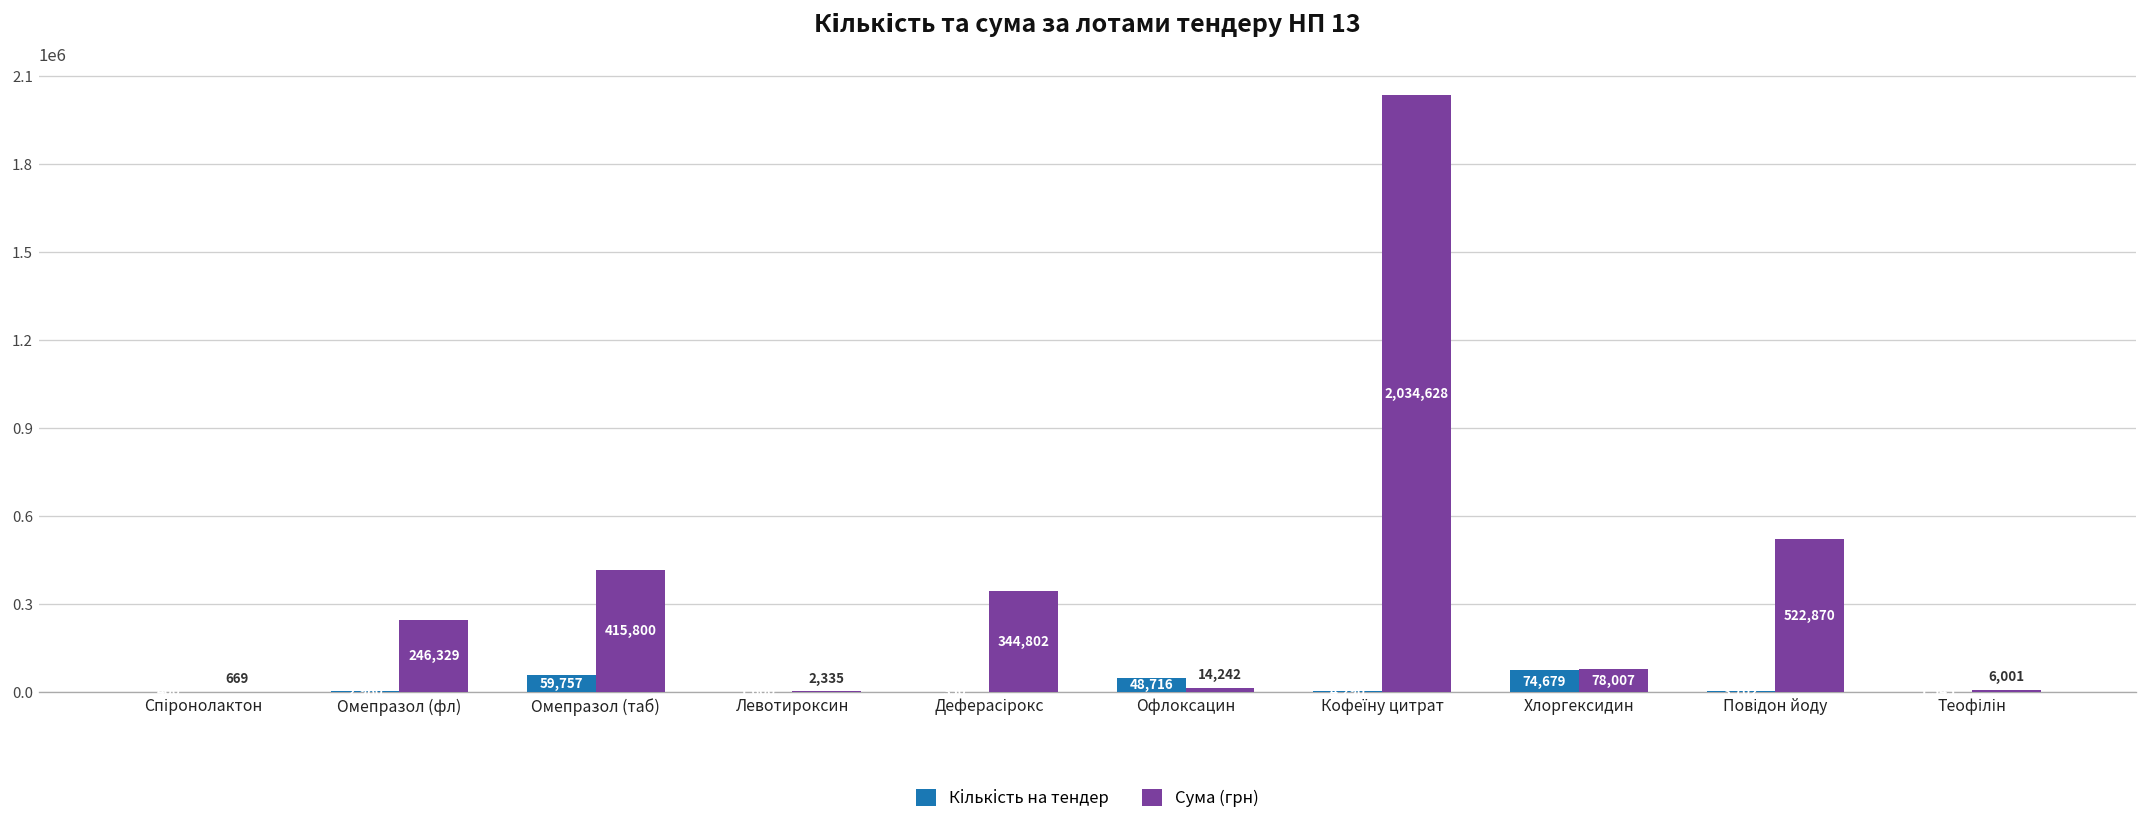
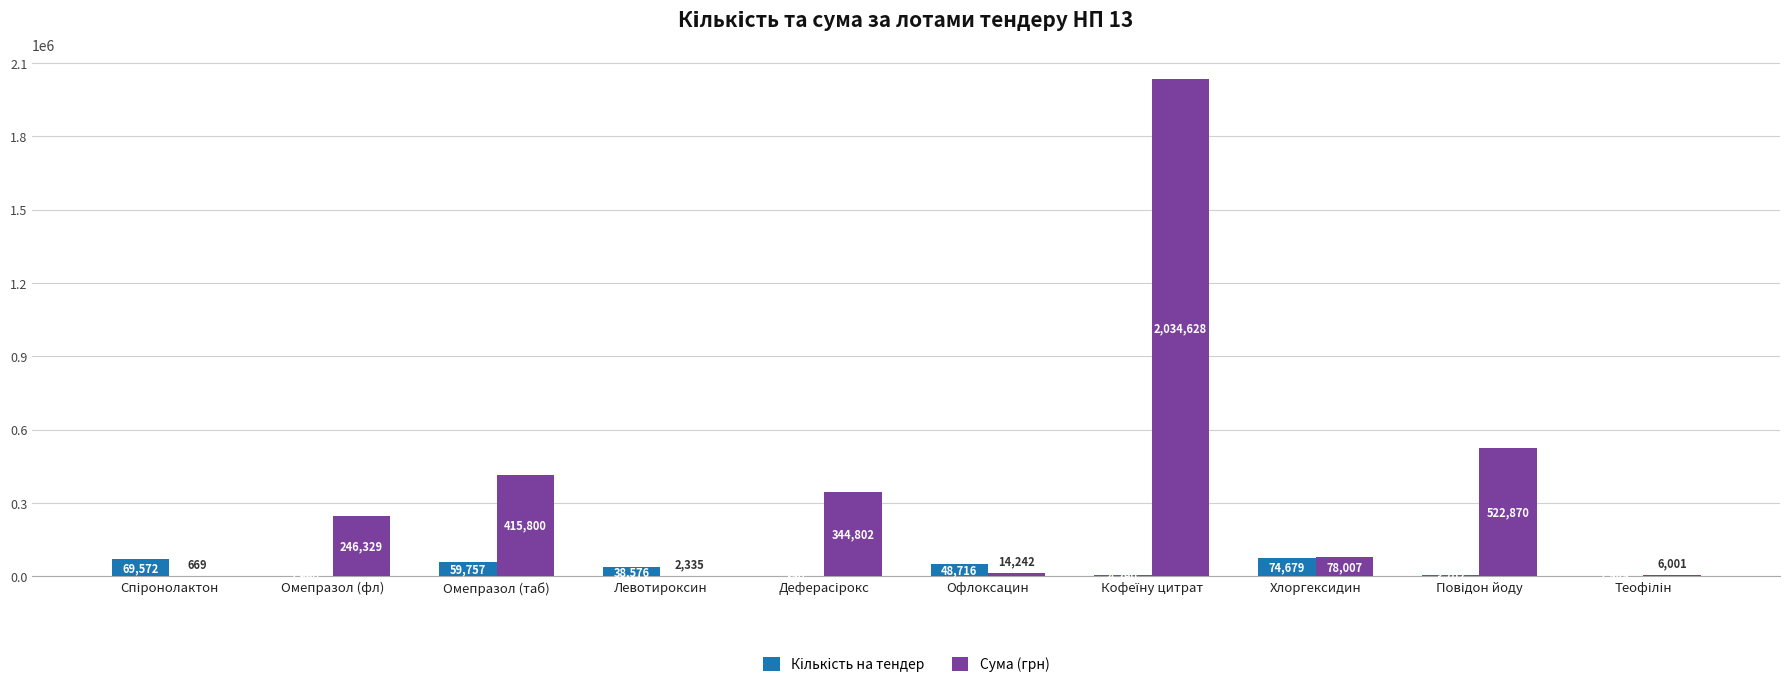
Кількість на тендер, Спіронолактон: 0 -> 70000
Кількість на тендер, Левотироксин: 0 -> 40000
